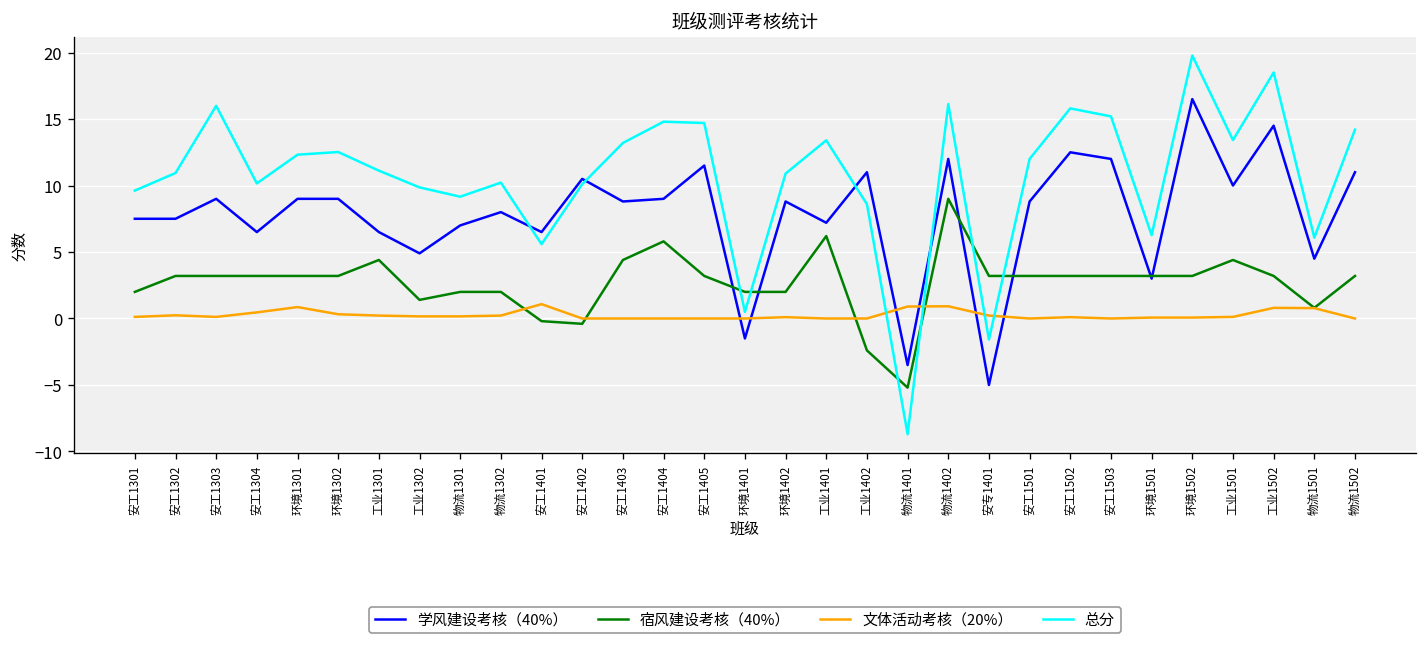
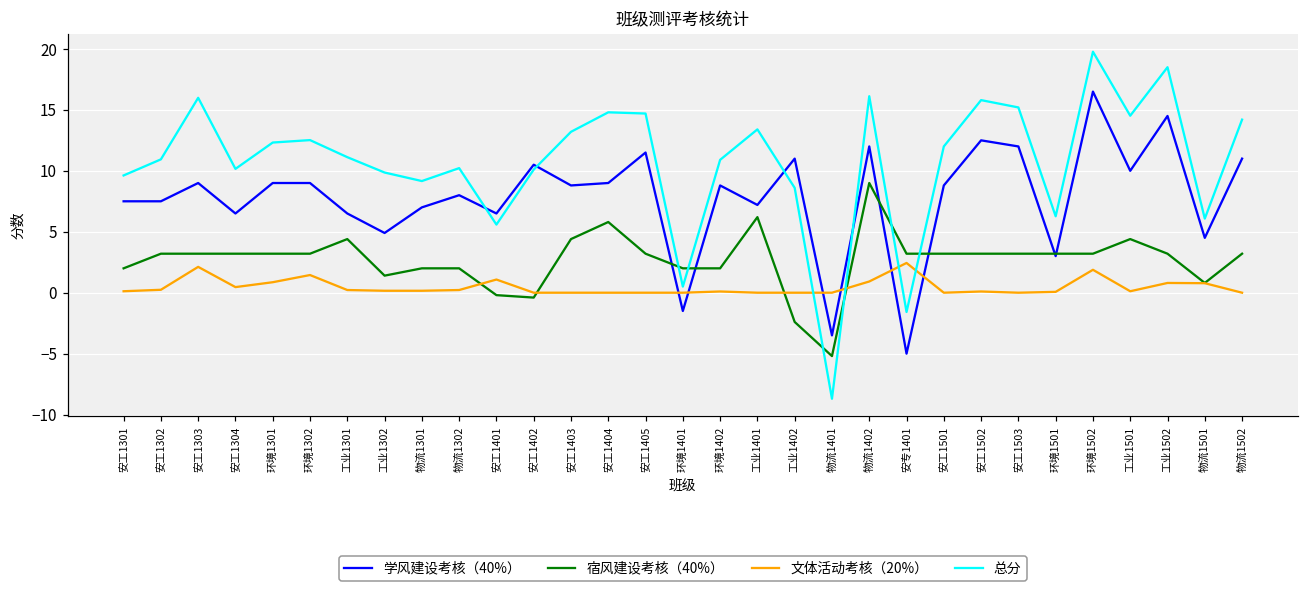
文体活动考核（20%）, 安工1303: 0.1 -> 2.1
文体活动考核（20%）, 环境1302: 0.3 -> 1.5
文体活动考核（20%）, 物流1401: 0.9 -> 0.0
文体活动考核（20%）, 安专1401: 0.2 -> 2.4
文体活动考核（20%）, 环境1502: 0.1 -> 1.9
总分, 工业1501: 13.4 -> 14.5
